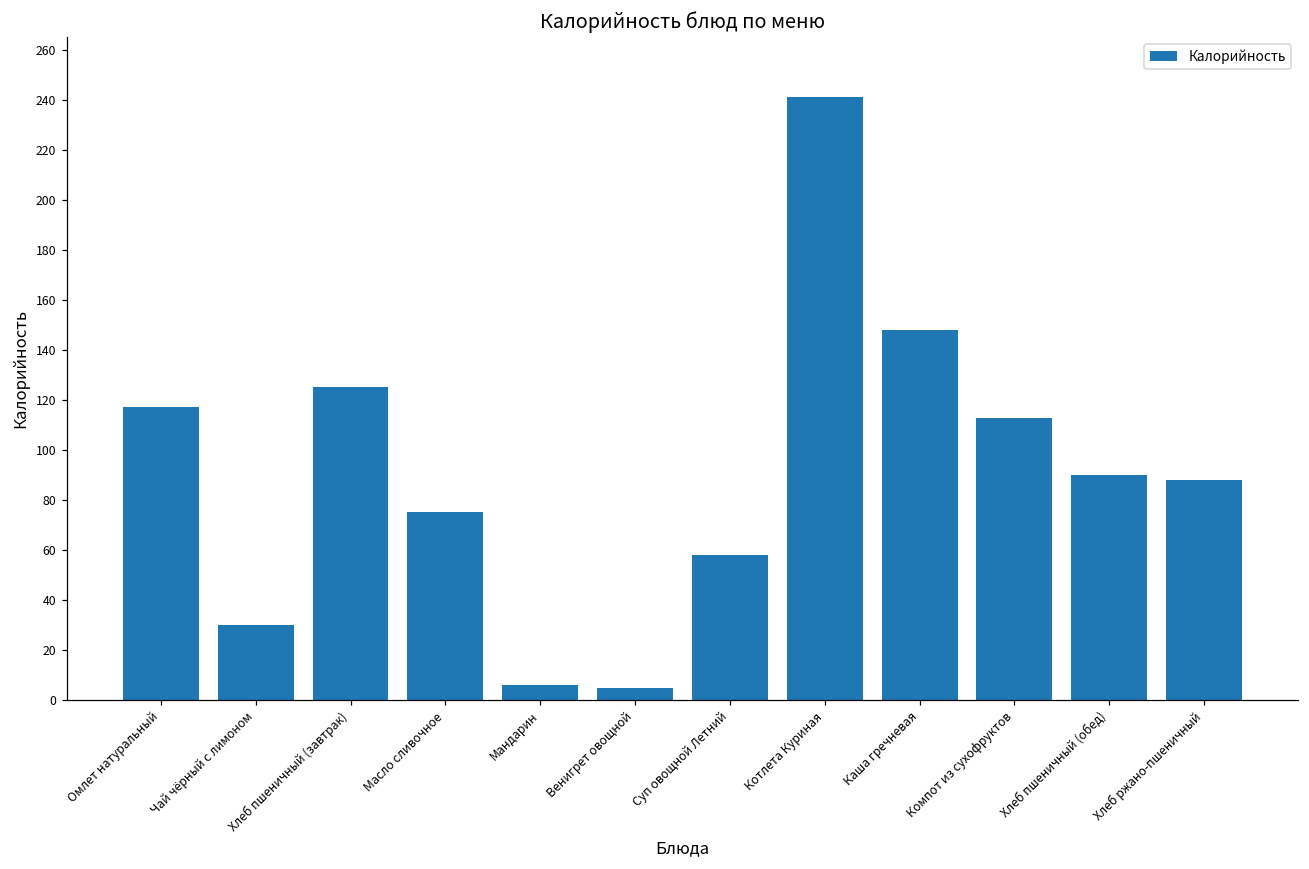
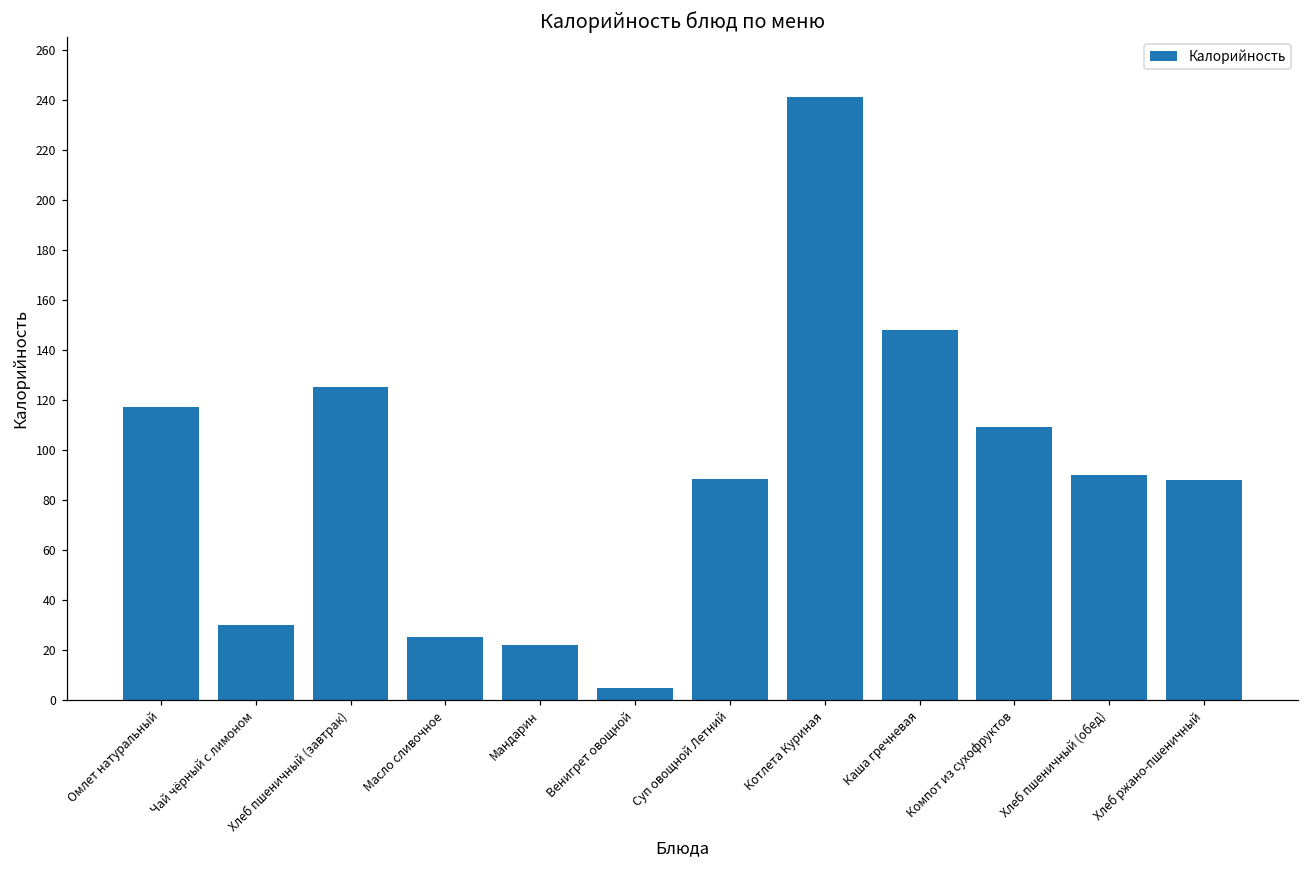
Масло сливочное: 75 -> 25
Мандарин: 6 -> 22
Суп овощной Летний: 58 -> 88
Компот из сухофруктов: 113 -> 109
